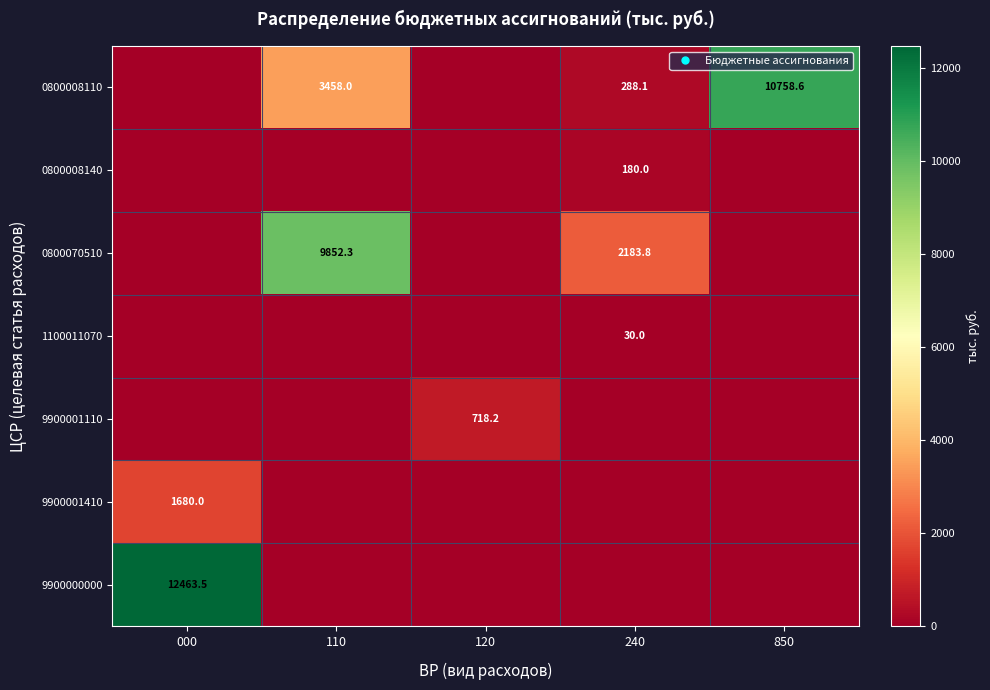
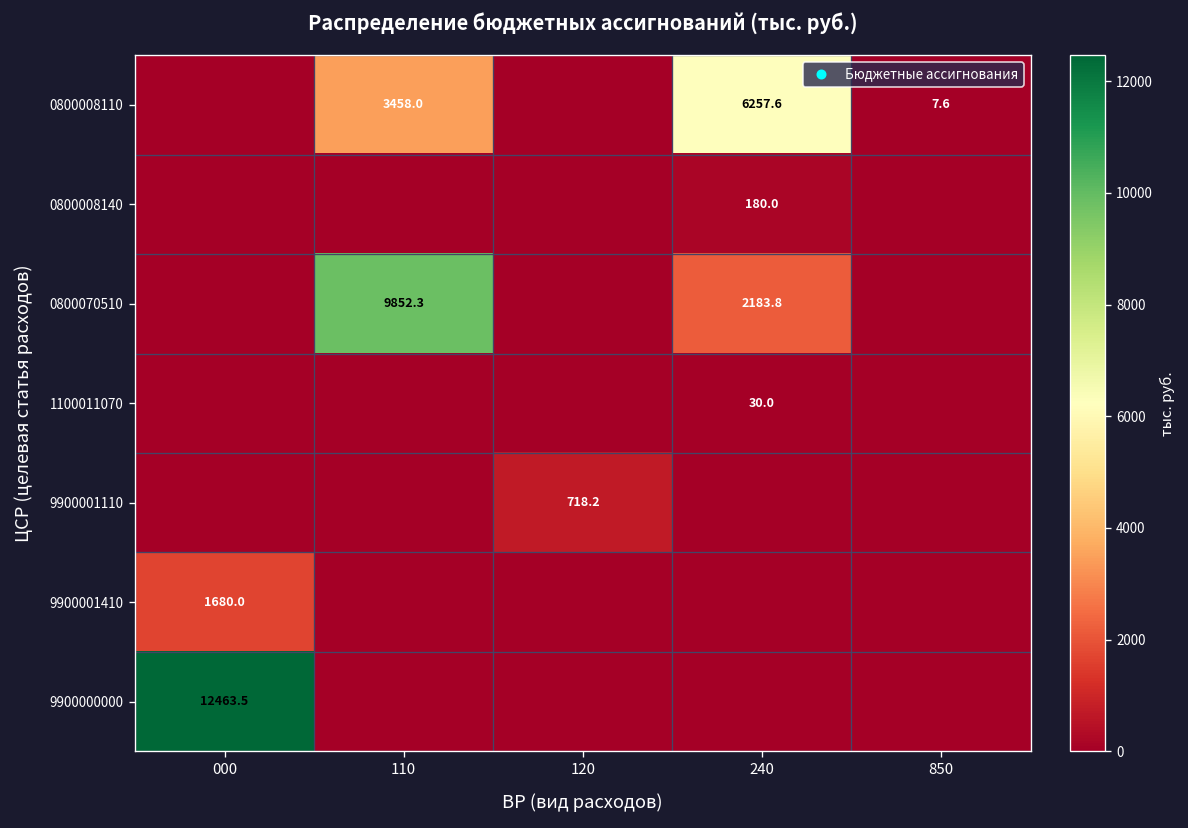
0800008110, 240: 288.1 -> 6257.6
0800008110, 850: 10758.6 -> 7.6
